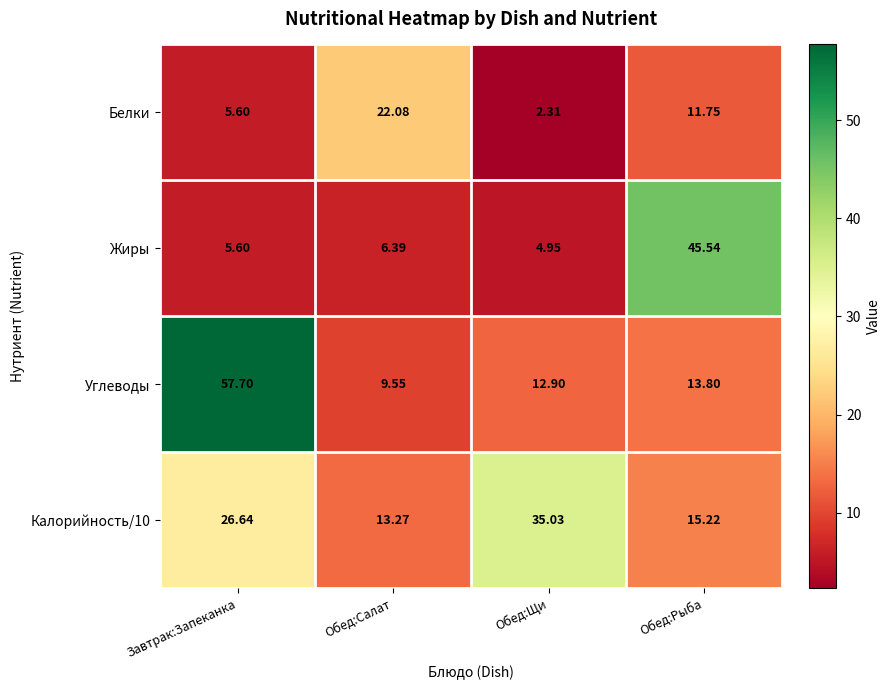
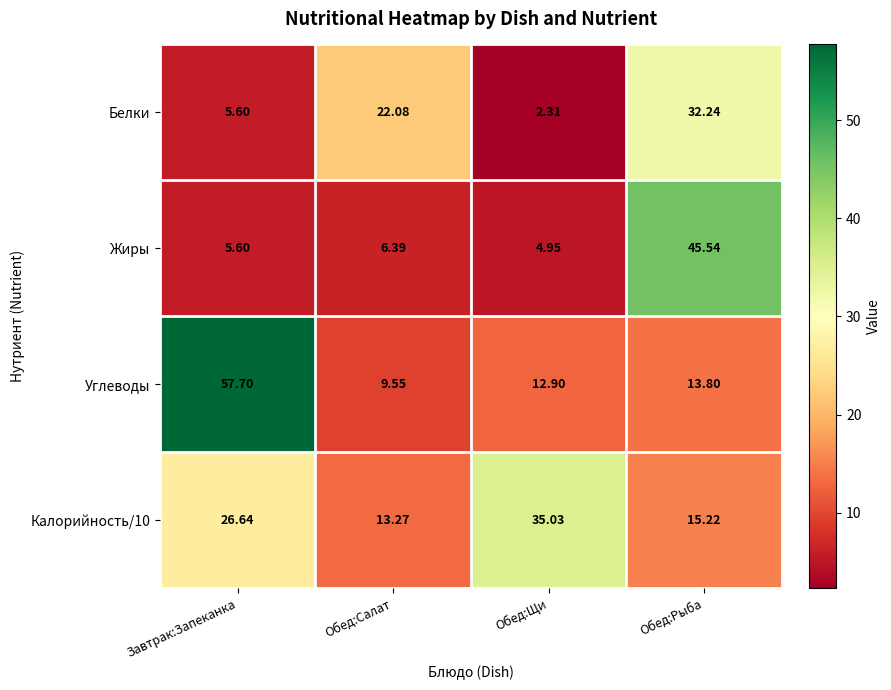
Белки, Обед:Рыба: 11.75 -> 32.24
